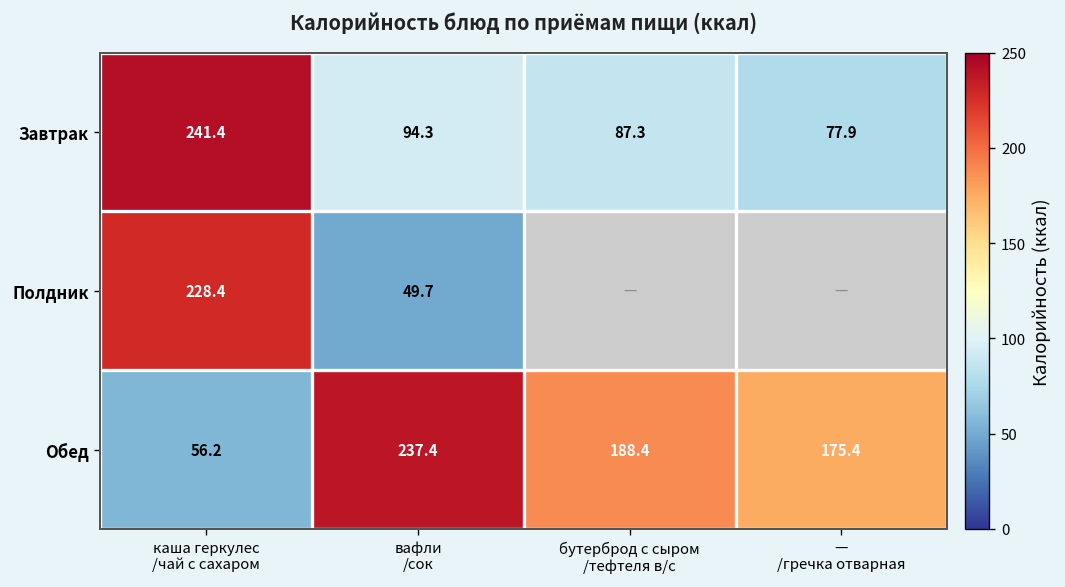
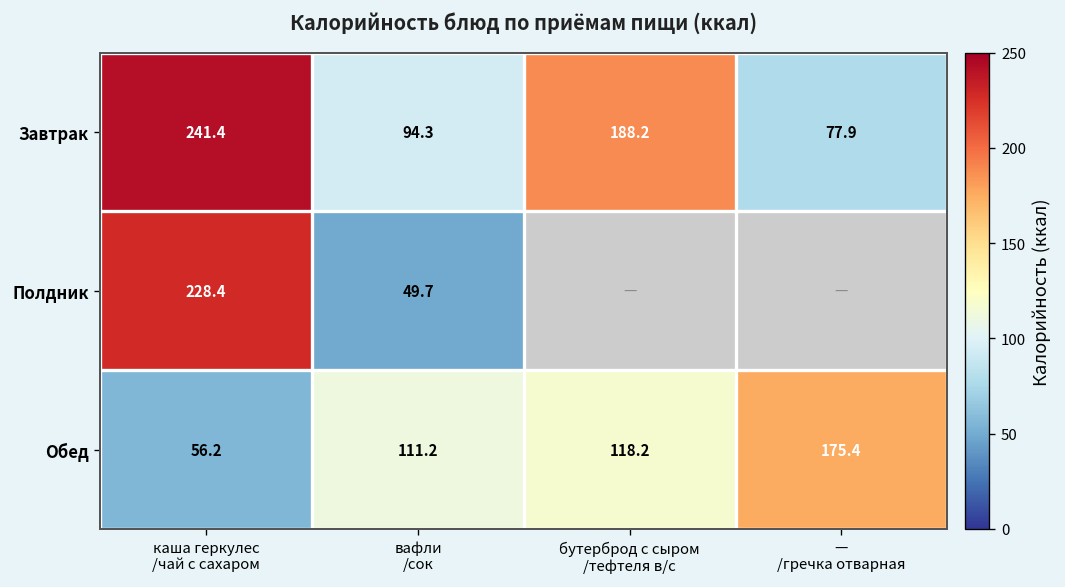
Завтрак, бутерброд с сыром /тефтеля в/с: 87.3 -> 188.2
Обед, вафли /сок: 237.4 -> 111.2
Обед, бутерброд с сыром /тефтеля в/с: 188.4 -> 118.2
